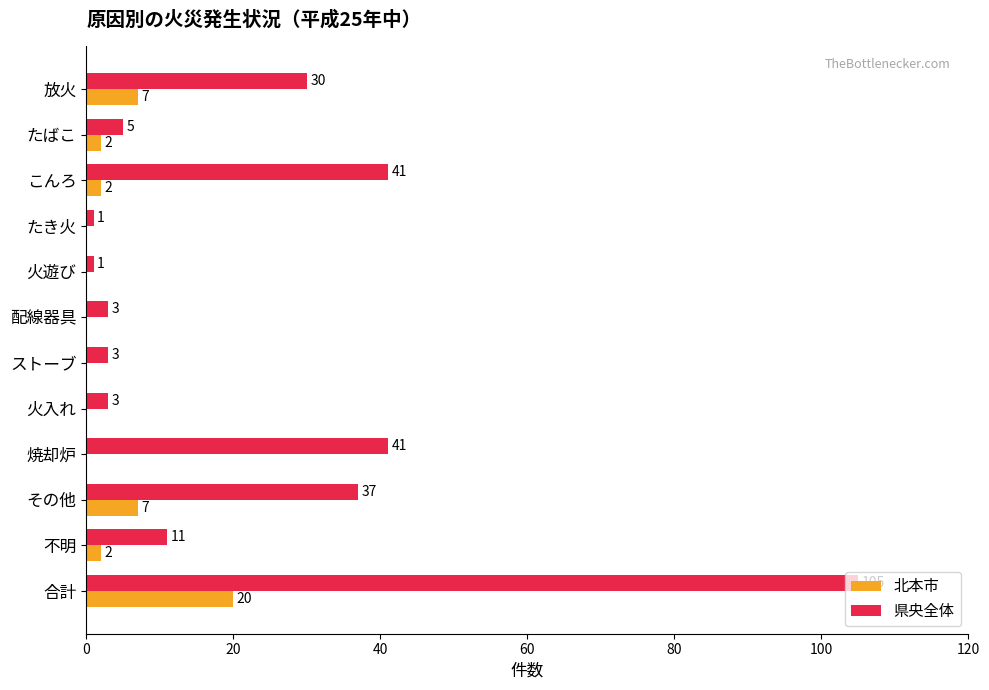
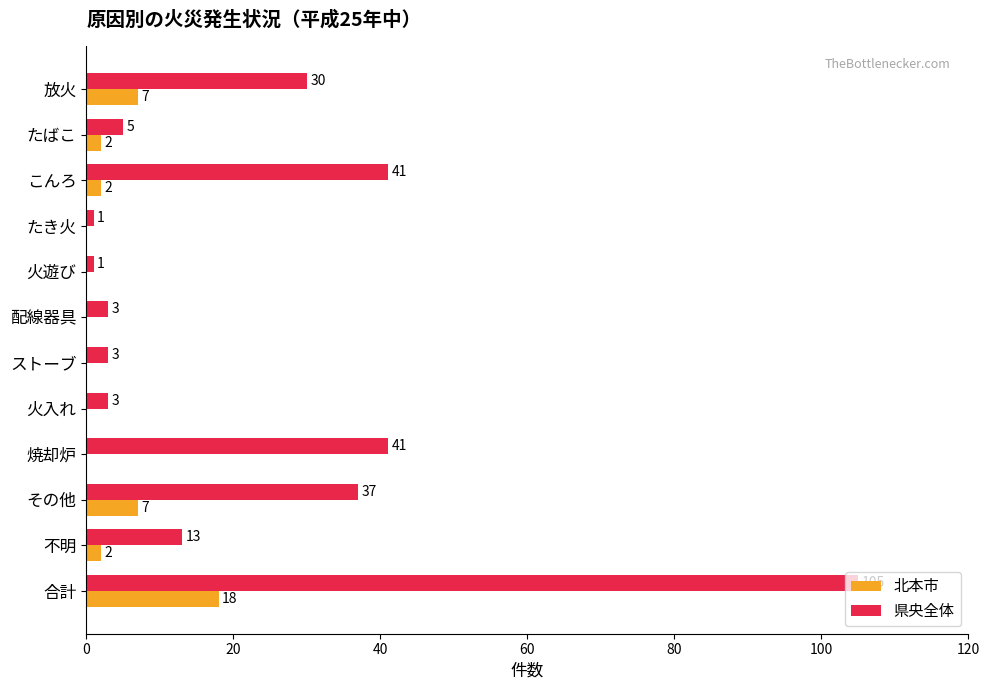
県央全体, 不明: 11 -> 13
北本市, 合計: 20 -> 18
